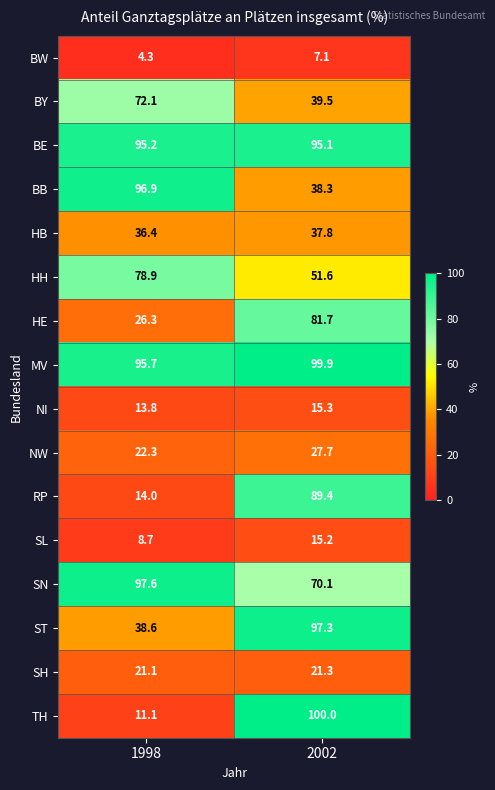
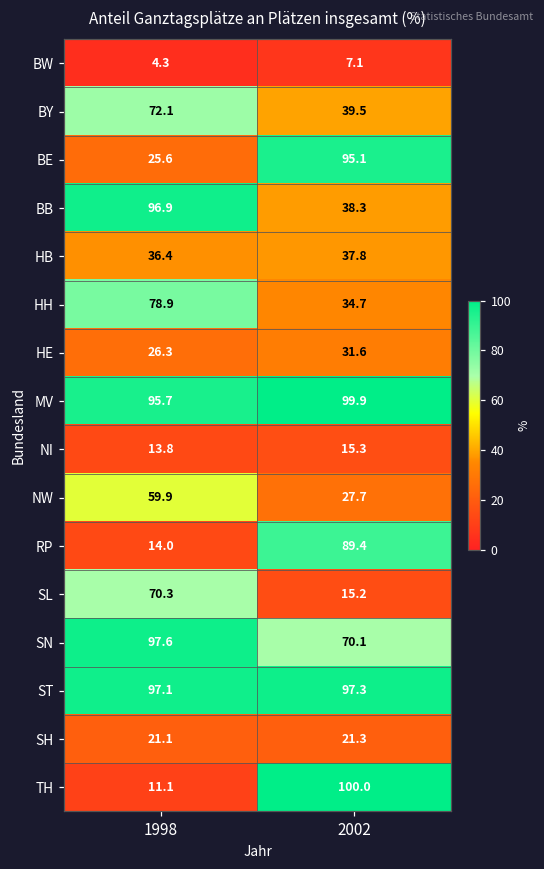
BE, 1998: 95.2 -> 25.6
HH, 2002: 51.6 -> 34.7
HE, 2002: 81.7 -> 31.6
NW, 1998: 22.3 -> 59.9
SL, 1998: 8.7 -> 70.3
ST, 1998: 38.6 -> 97.1
